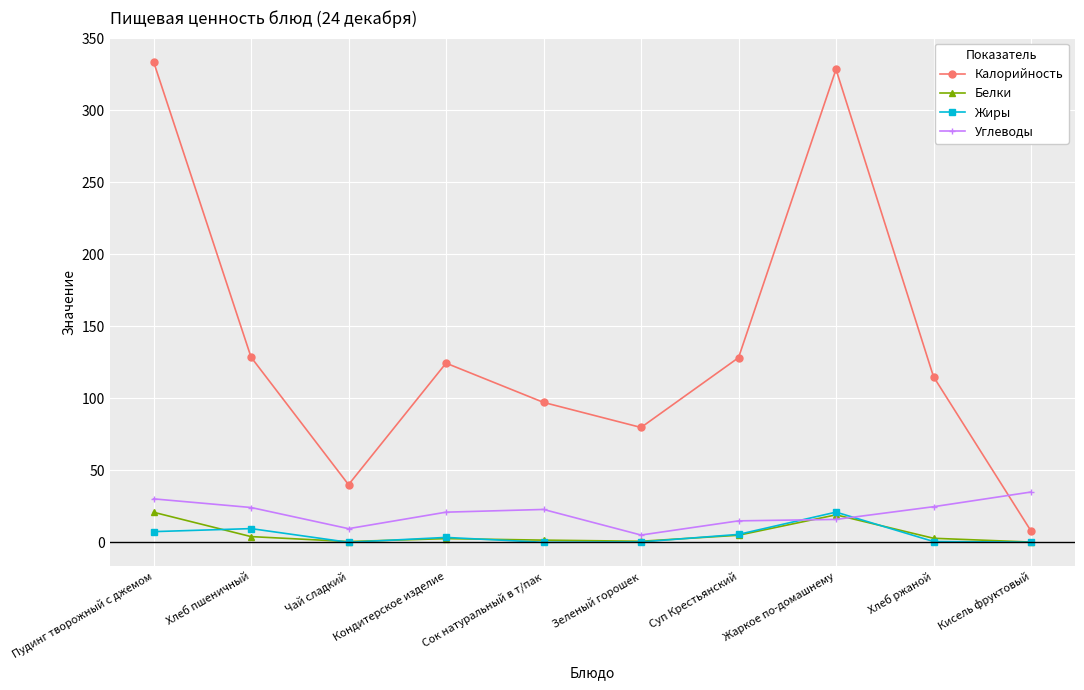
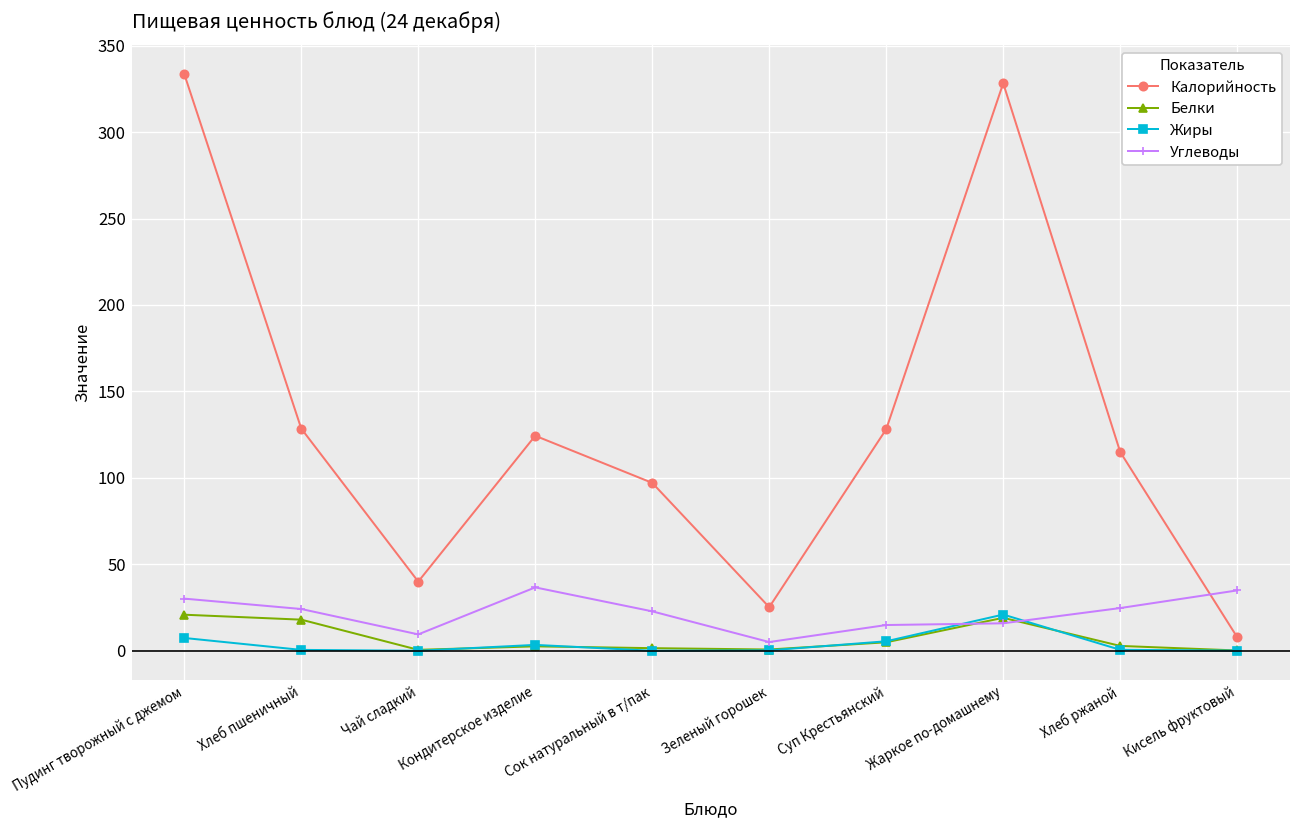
Белки, Хлеб пшеничный: 4 -> 18
Жиры, Хлеб пшеничный: 10 -> 1
Углеводы, Кондитерское изделие: 21 -> 37
Калорийность, Зеленый горошек: 80 -> 25
